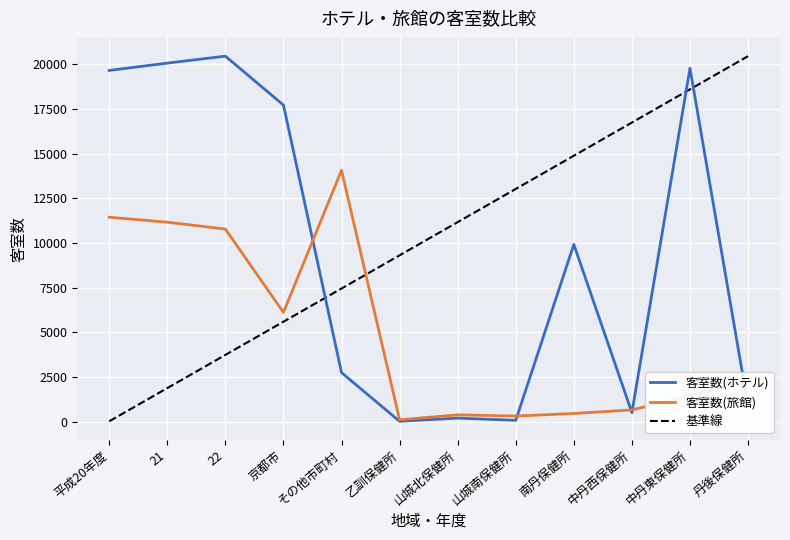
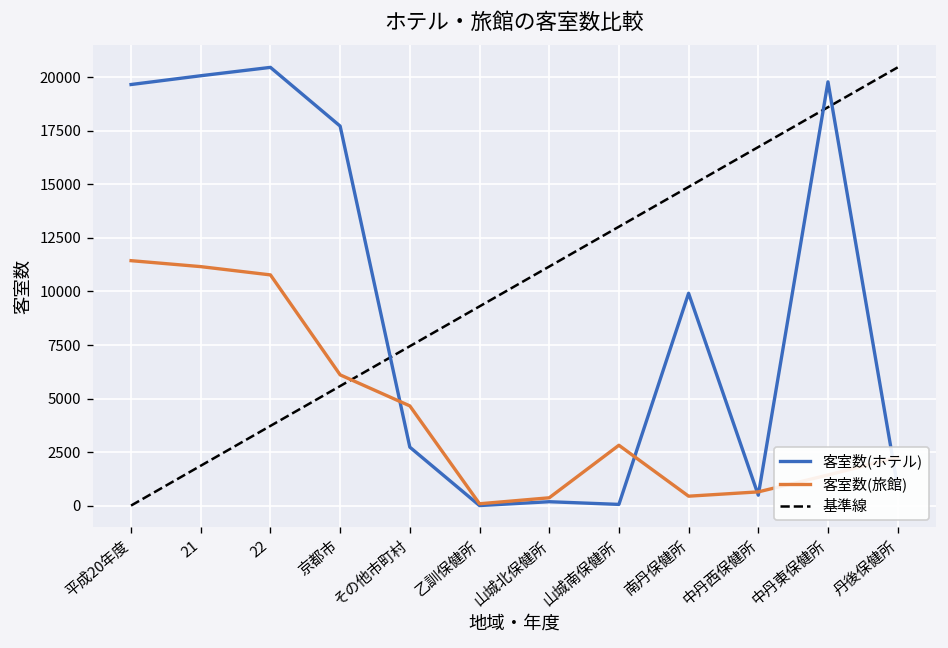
客室数(旅館), その他市町村: 14100 -> 4700
客室数(旅館), 山城南保健所: 300 -> 2800
